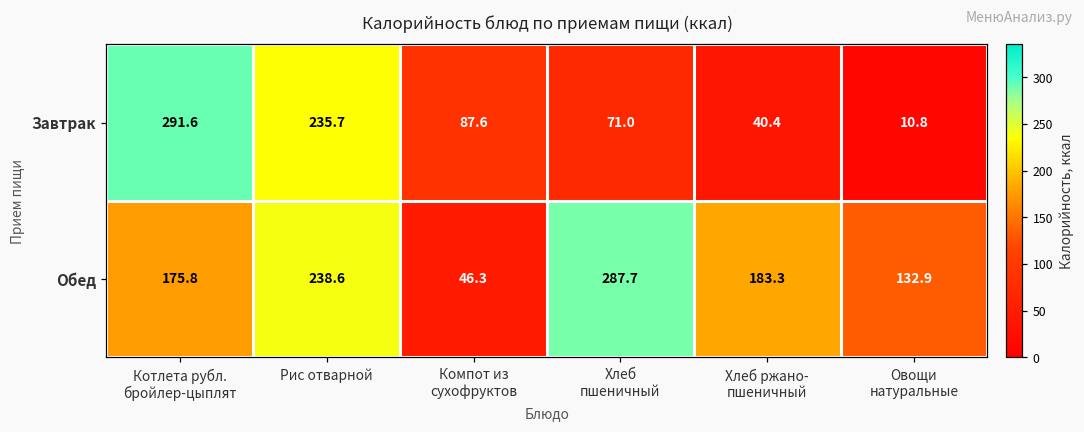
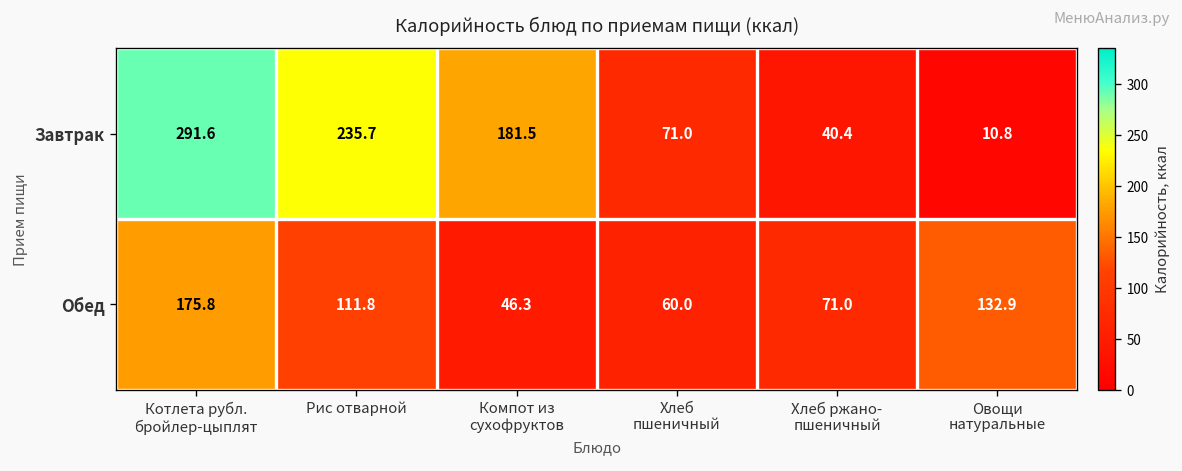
Завтрак, Компот из сухофруктов: 87.6 -> 181.5
Обед, Рис отварной: 238.6 -> 111.8
Обед, Хлеб пшеничный: 287.7 -> 60.0
Обед, Хлеб ржано- пшеничный: 183.3 -> 71.0
